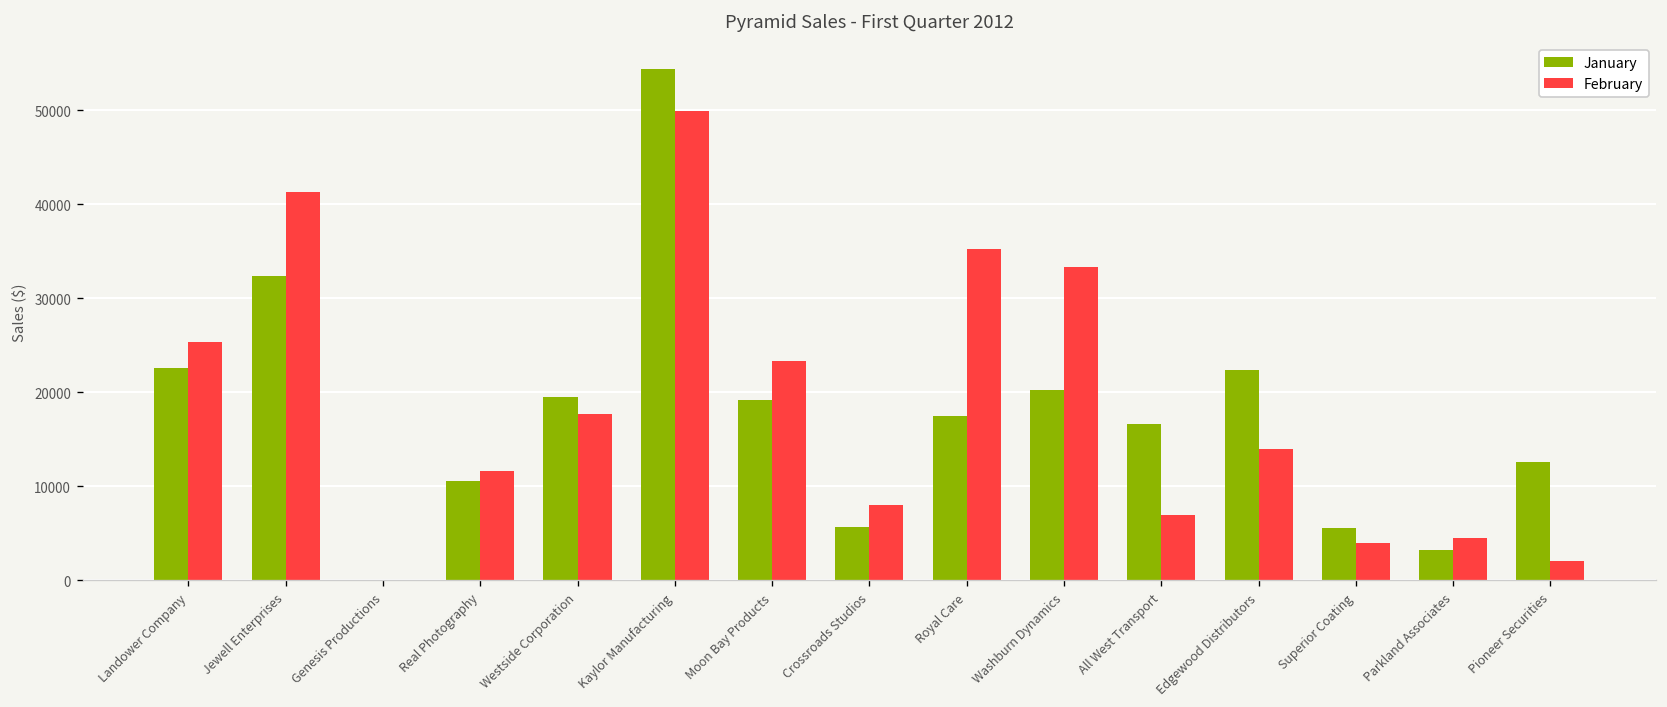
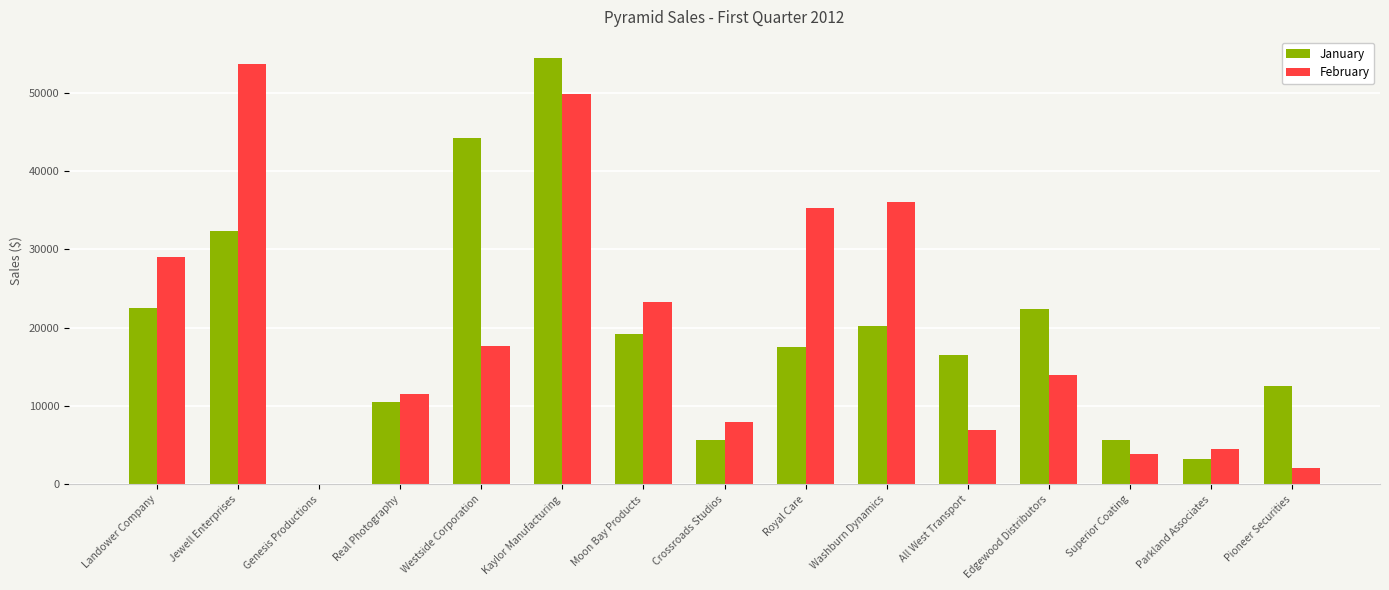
February, Landower Company: 25000 -> 29000
February, Jewell Enterprises: 41000 -> 54000
January, Westside Corporation: 19000 -> 44000
February, Washburn Dynamics: 33000 -> 36000
